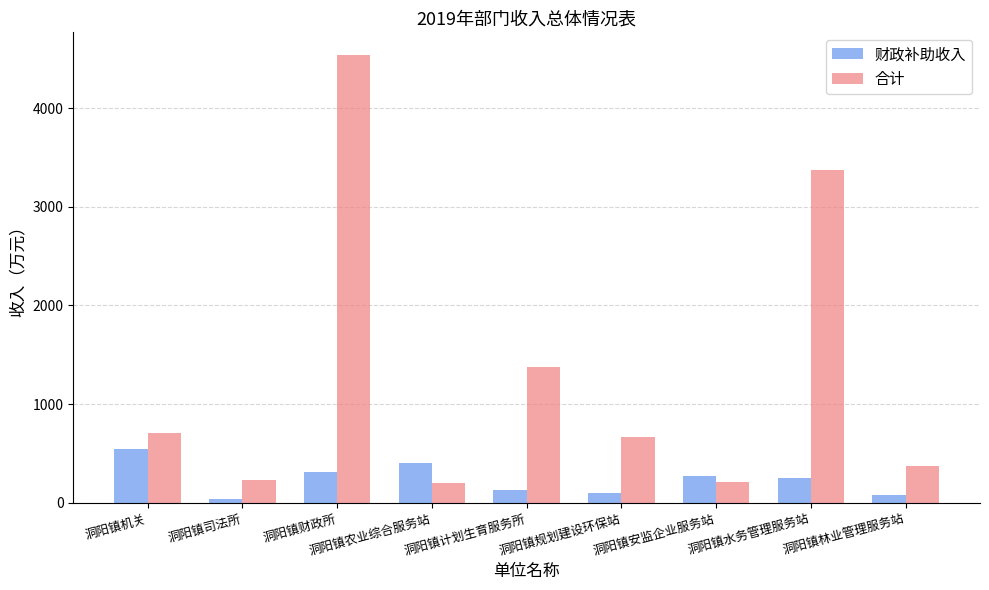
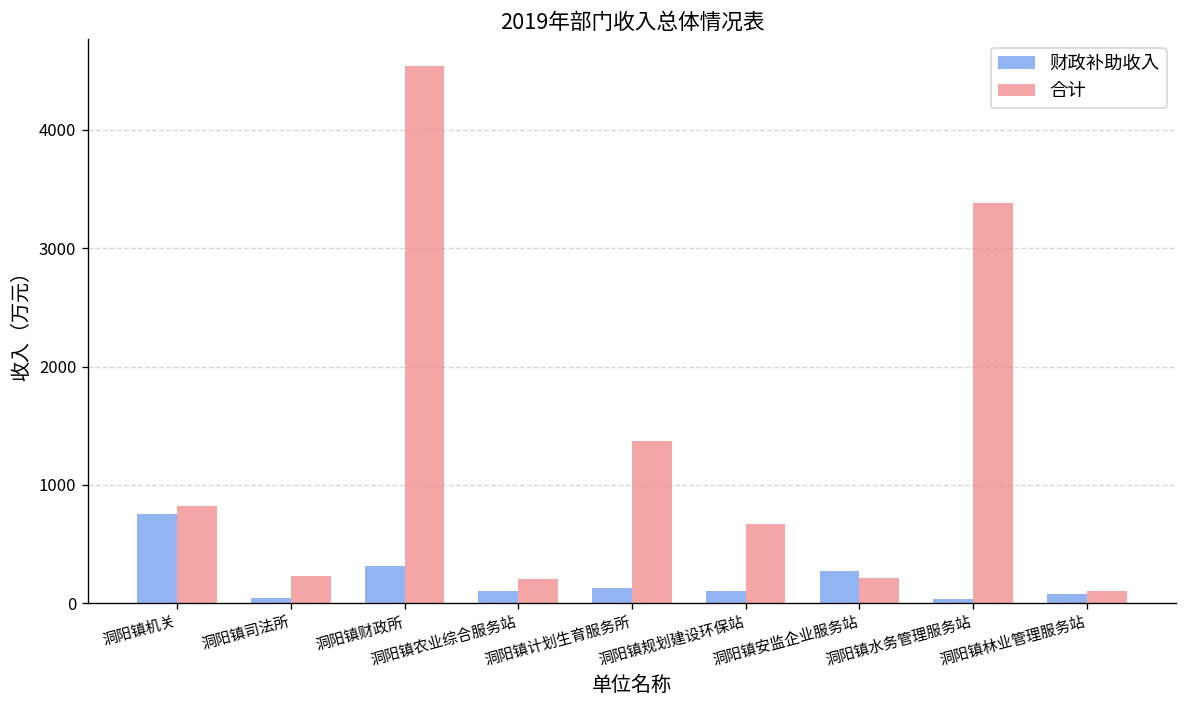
财政补助收入, 洞阳镇机关: 500 -> 800
合计, 洞阳镇机关: 700 -> 800
财政补助收入, 洞阳镇农业综合服务站: 400 -> 100
财政补助收入, 洞阳镇水务管理服务站: 300 -> 0
合计, 洞阳镇林业管理服务站: 400 -> 100
